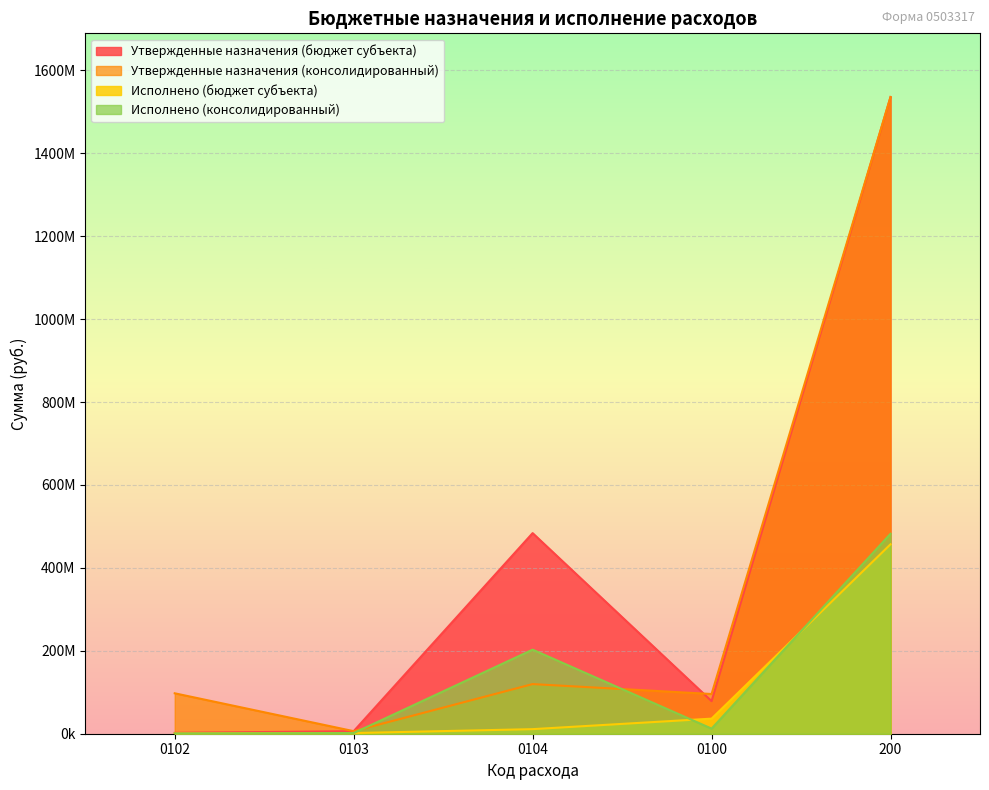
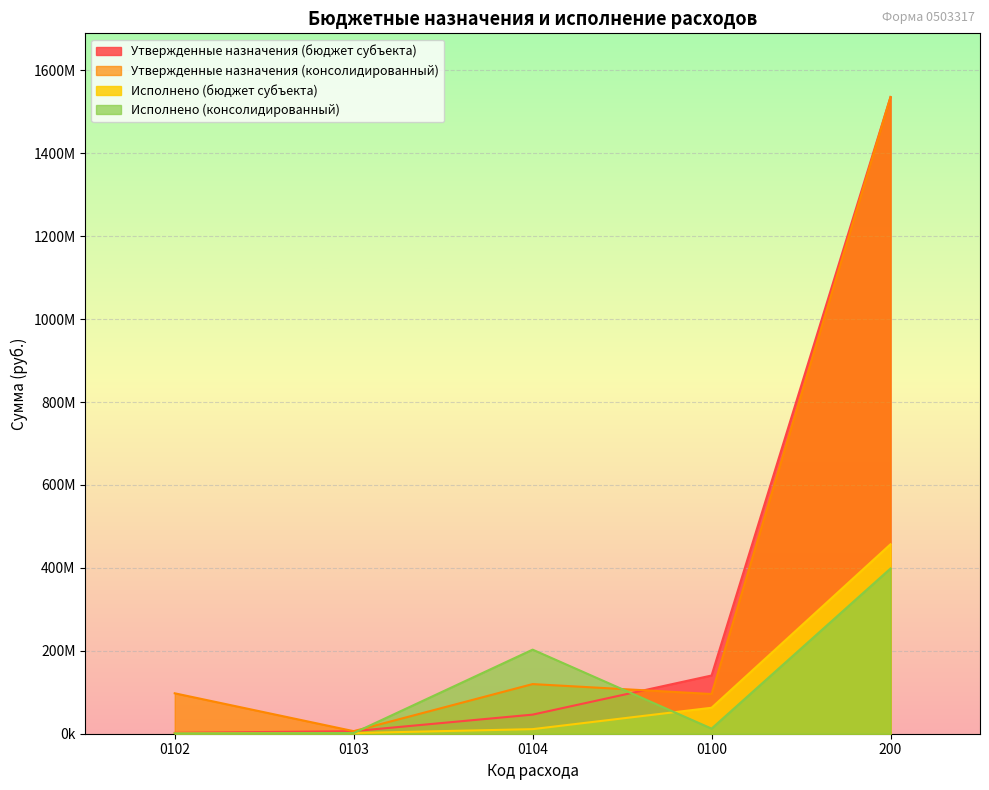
Утвержденные назначения (бюджет субъекта), 0104: 480000000 -> 50000000
Утвержденные назначения (бюджет субъекта), 0100: 80000000 -> 140000000
Исполнено (бюджет субъекта), 0100: 40000000 -> 60000000
Исполнено (консолидированный), 200: 480000000 -> 400000000
